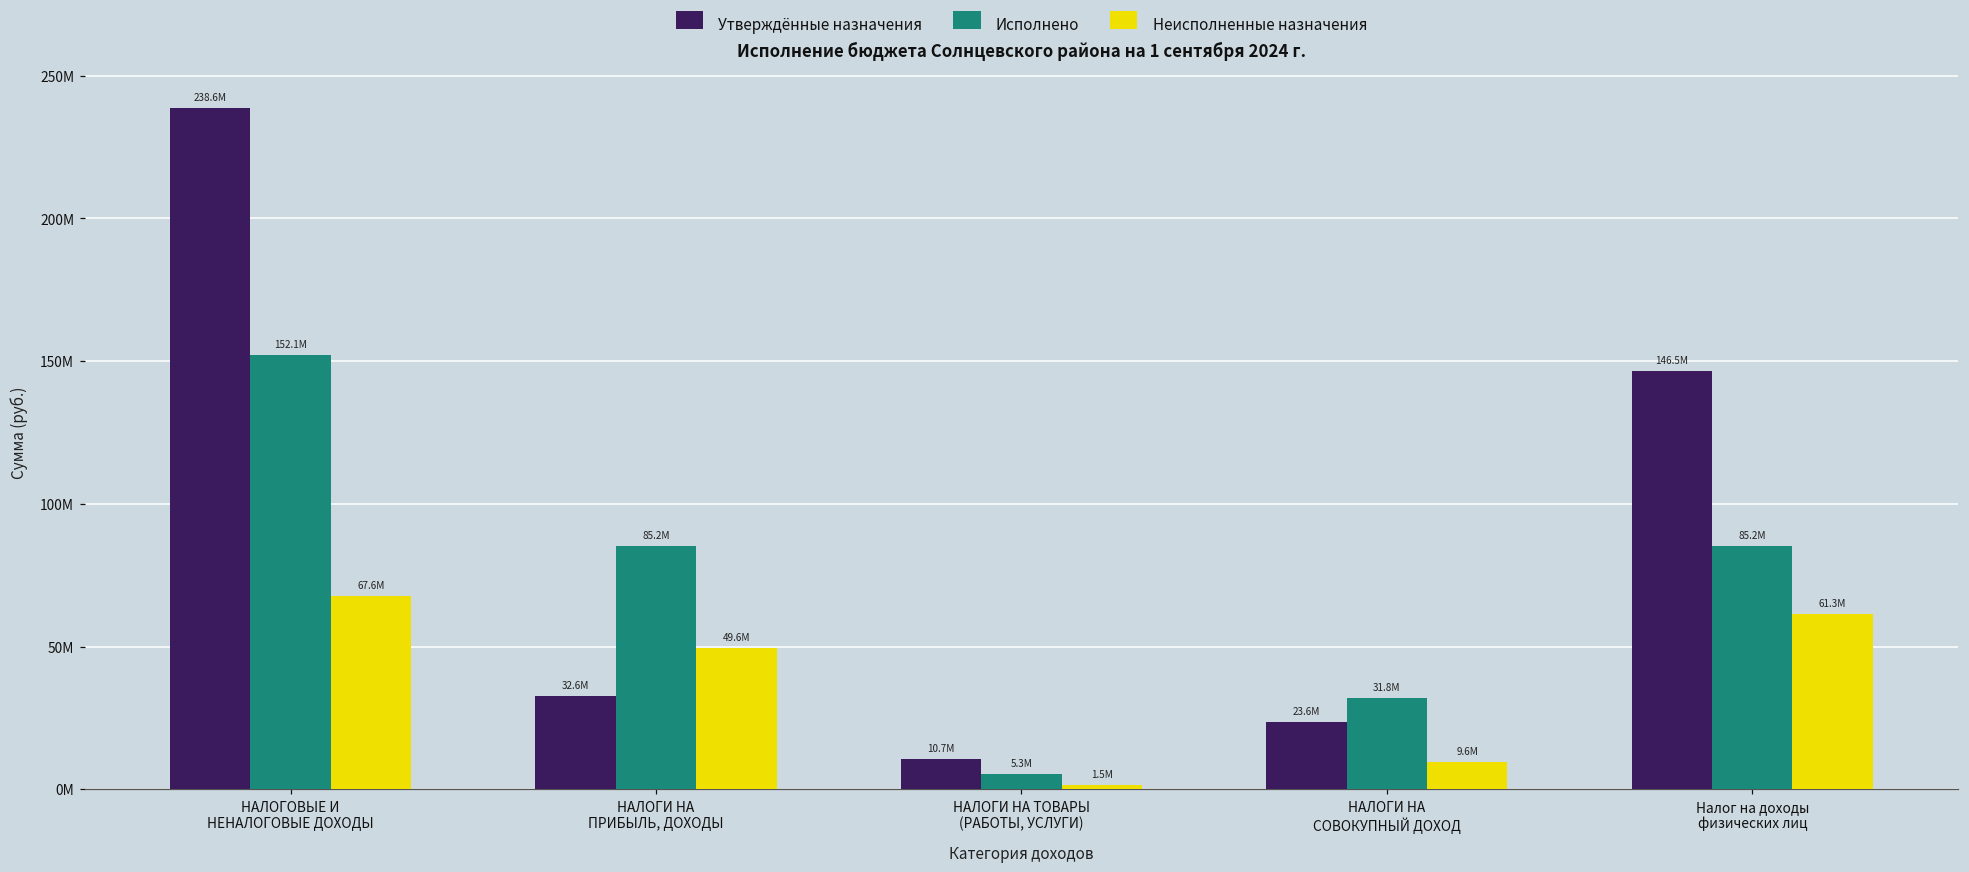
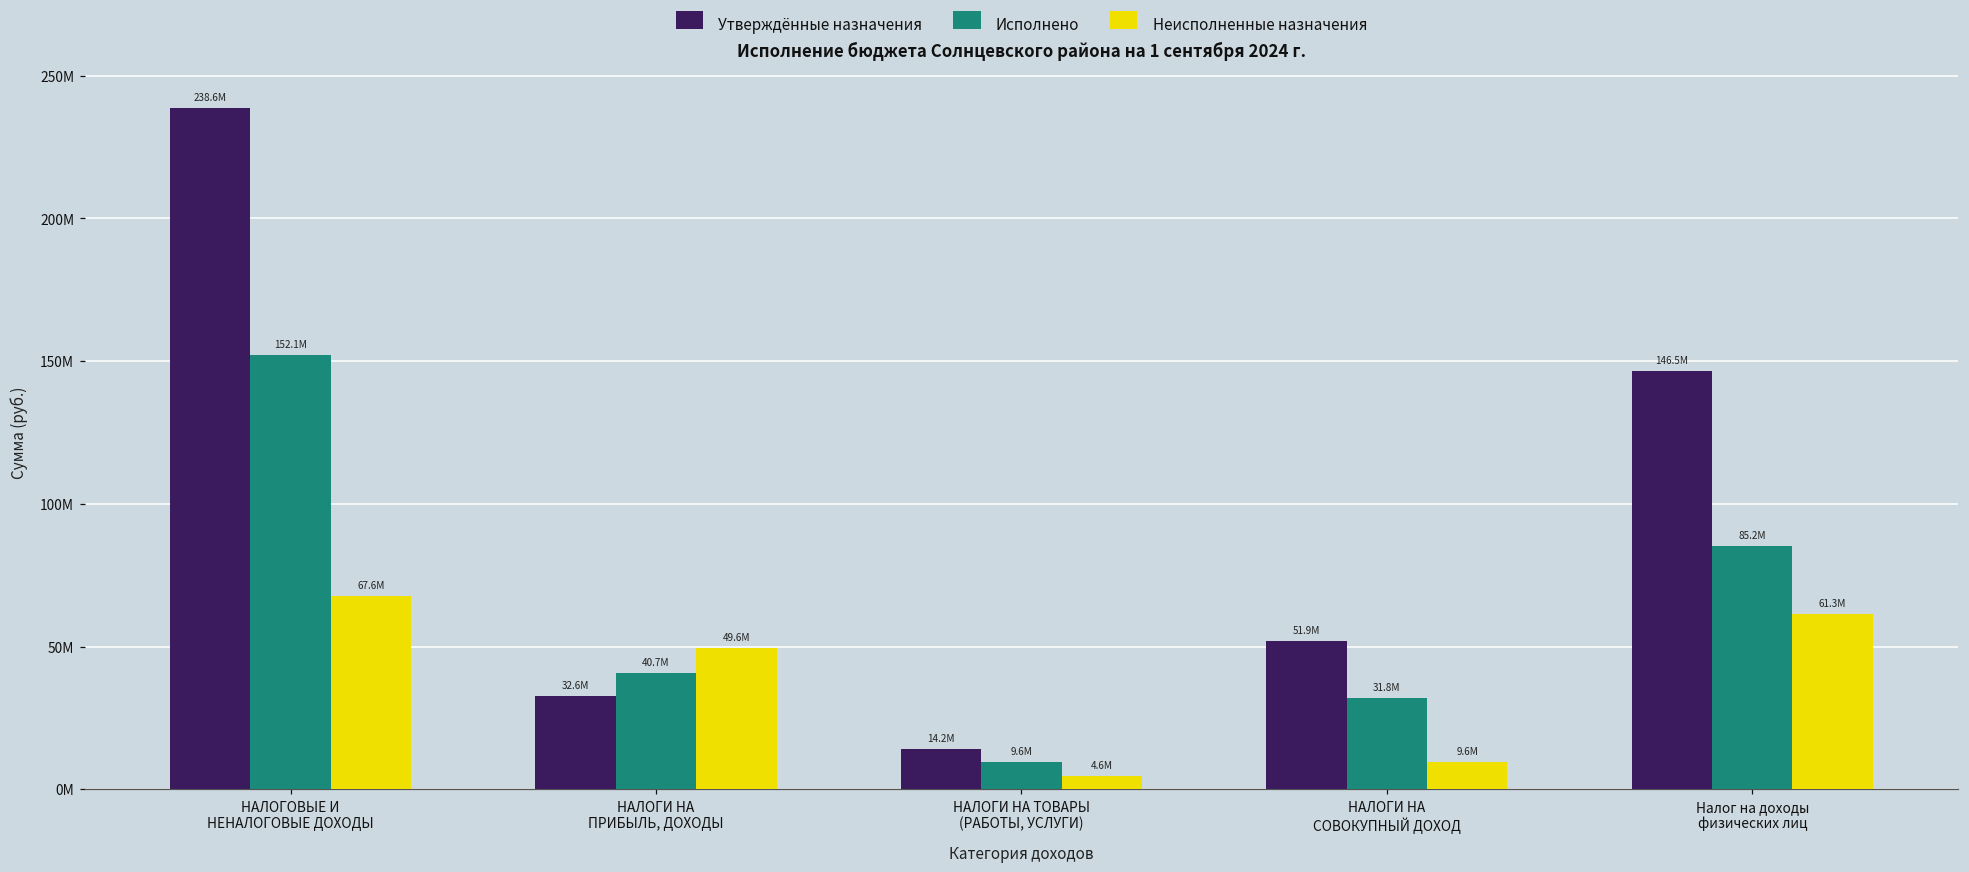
Исполнено, НАЛОГИ НА ПРИБЫЛЬ, ДОХОДЫ: 85.2M -> 40.7M
Утверждённые назначения, НАЛОГИ НА ТОВАРЫ (РАБОТЫ, УСЛУГИ): 10.7M -> 14.2M
Исполнено, НАЛОГИ НА ТОВАРЫ (РАБОТЫ, УСЛУГИ): 5.3M -> 9.6M
Неисполненные назначения, НАЛОГИ НА ТОВАРЫ (РАБОТЫ, УСЛУГИ): 1.5M -> 4.6M
Утверждённые назначения, НАЛОГИ НА СОВОКУПНЫЙ ДОХОД: 23.6M -> 51.9M
